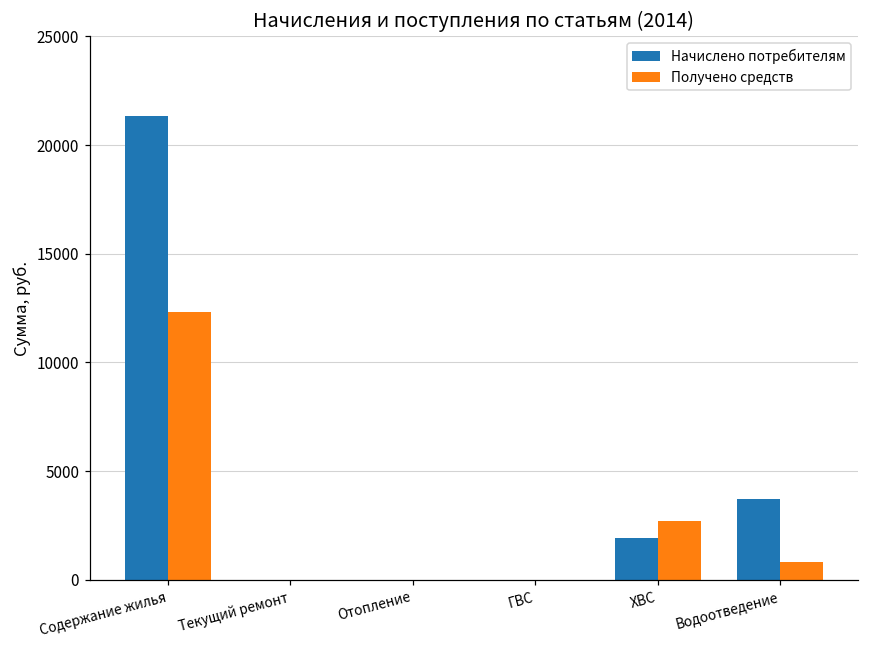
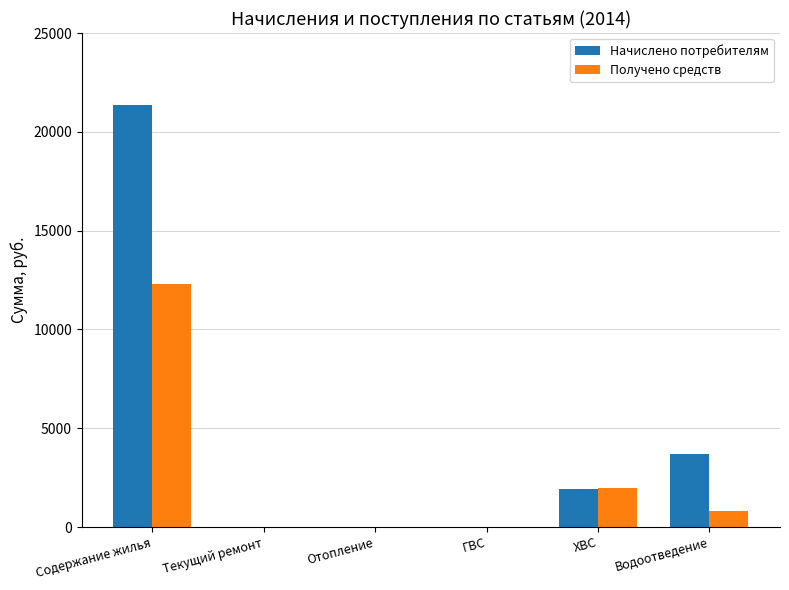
Получено средств, ХВС: 2700 -> 2000
